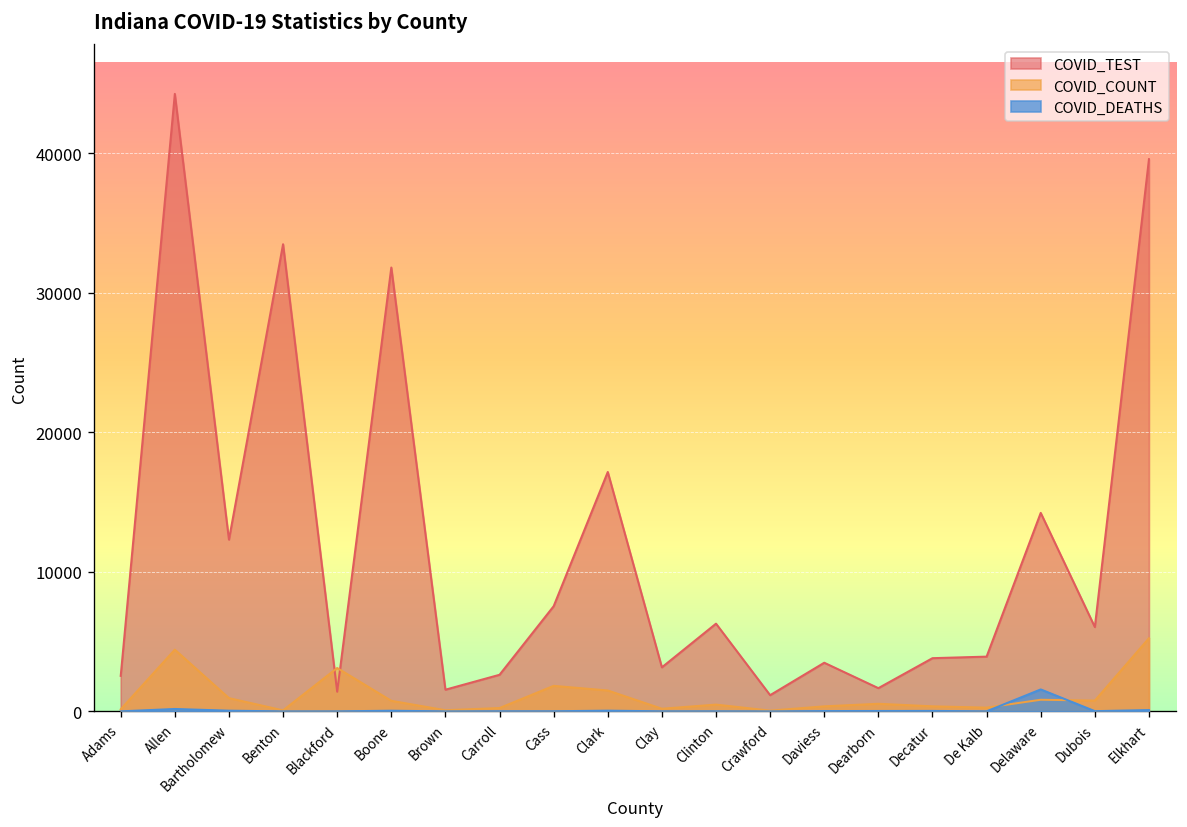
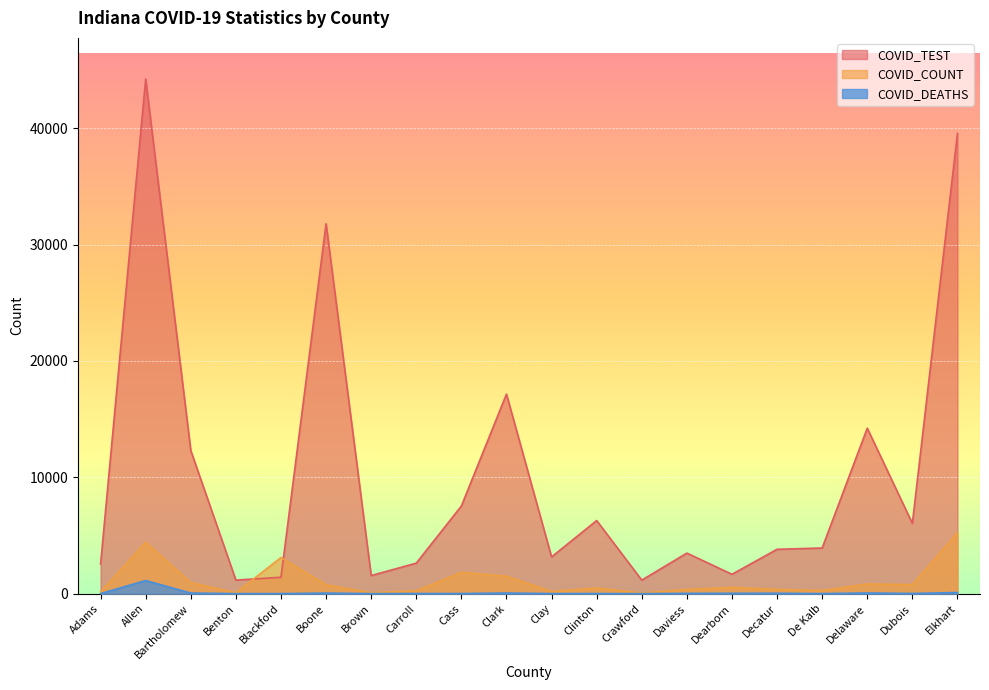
COVID_DEATHS, Allen: 200 -> 1100
COVID_TEST, Benton: 33500 -> 1200
COVID_DEATHS, Delaware: 1600 -> 100
